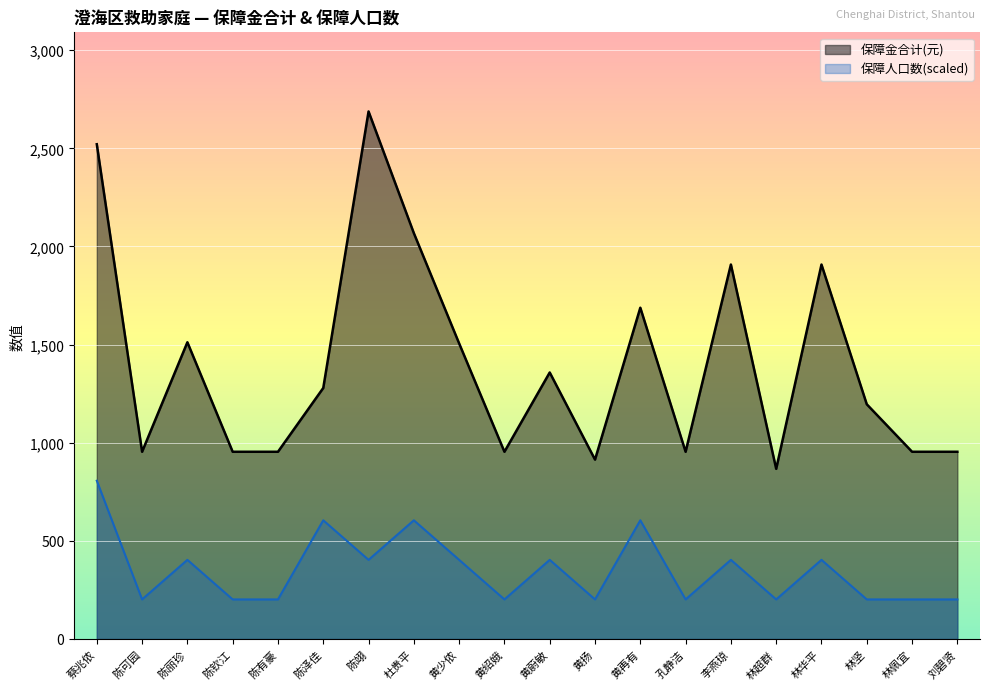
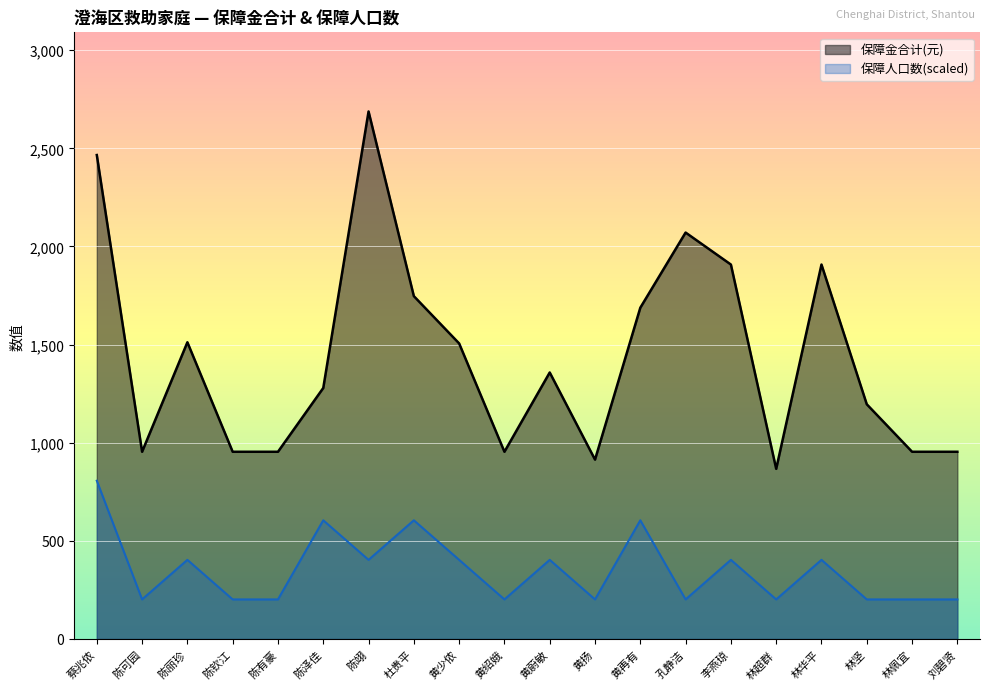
保障金合计(元), 蔡兆侬: 2,520 -> 2,470
保障金合计(元), 杜贵平: 2,070 -> 1,750
保障金合计(元), 孔静洁: 950 -> 2,070
